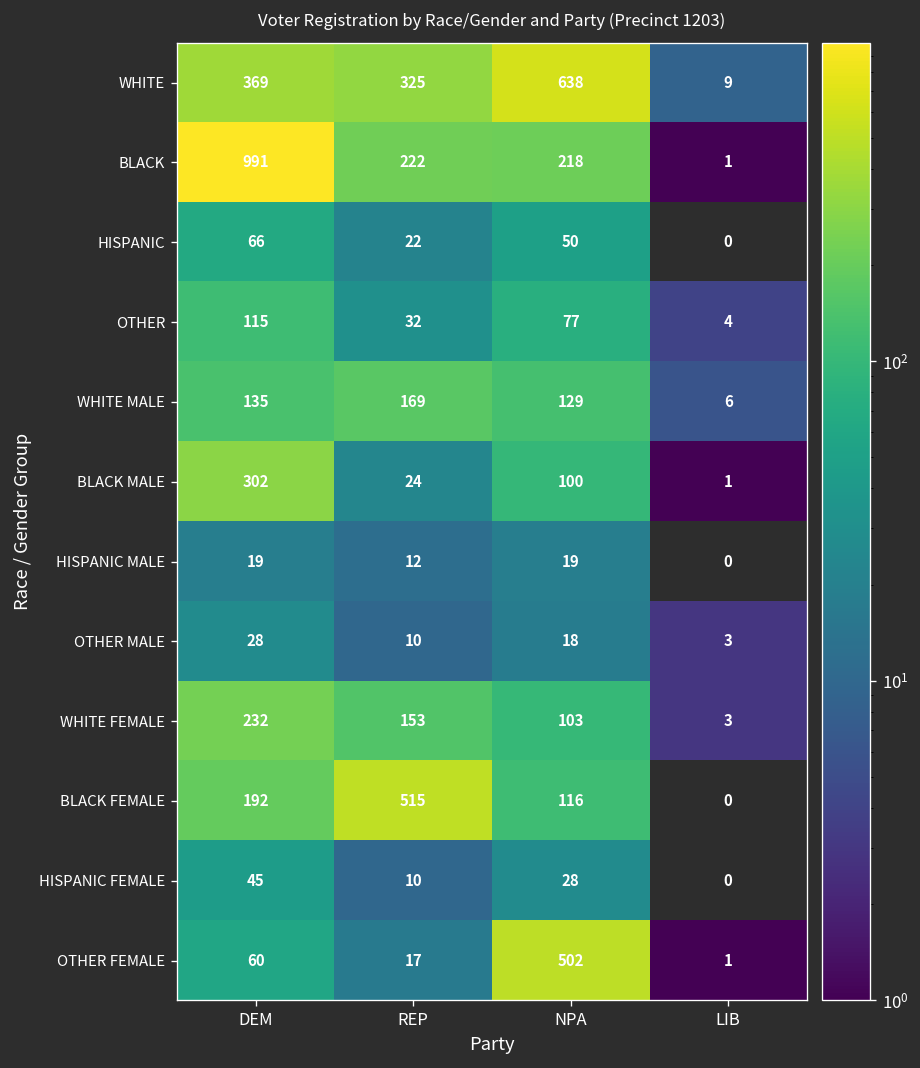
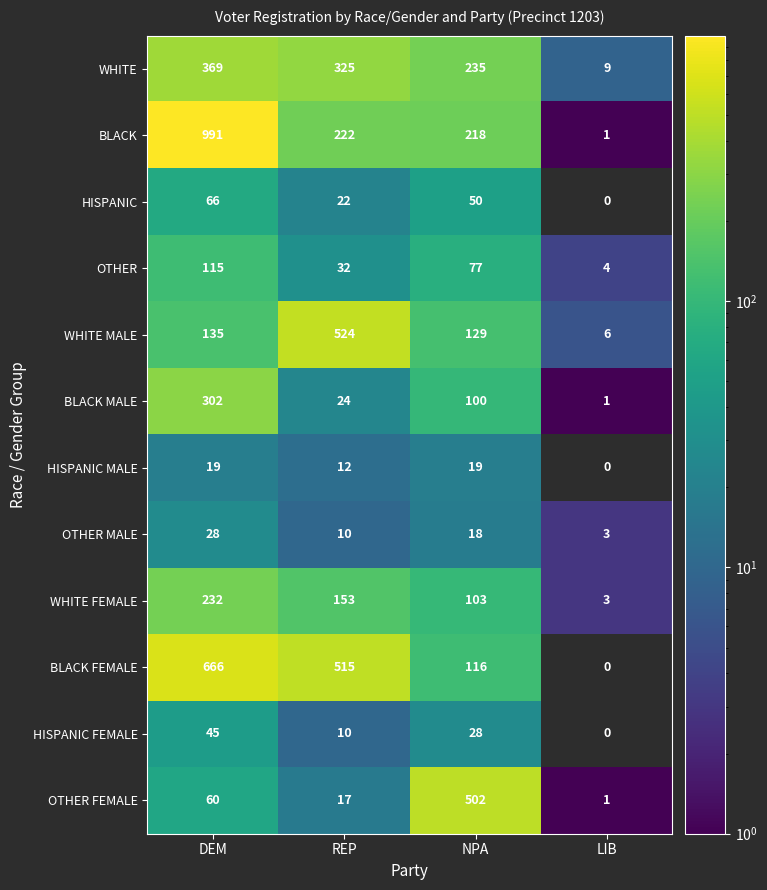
WHITE, NPA: 638 -> 235
WHITE MALE, REP: 169 -> 524
BLACK FEMALE, DEM: 192 -> 666
